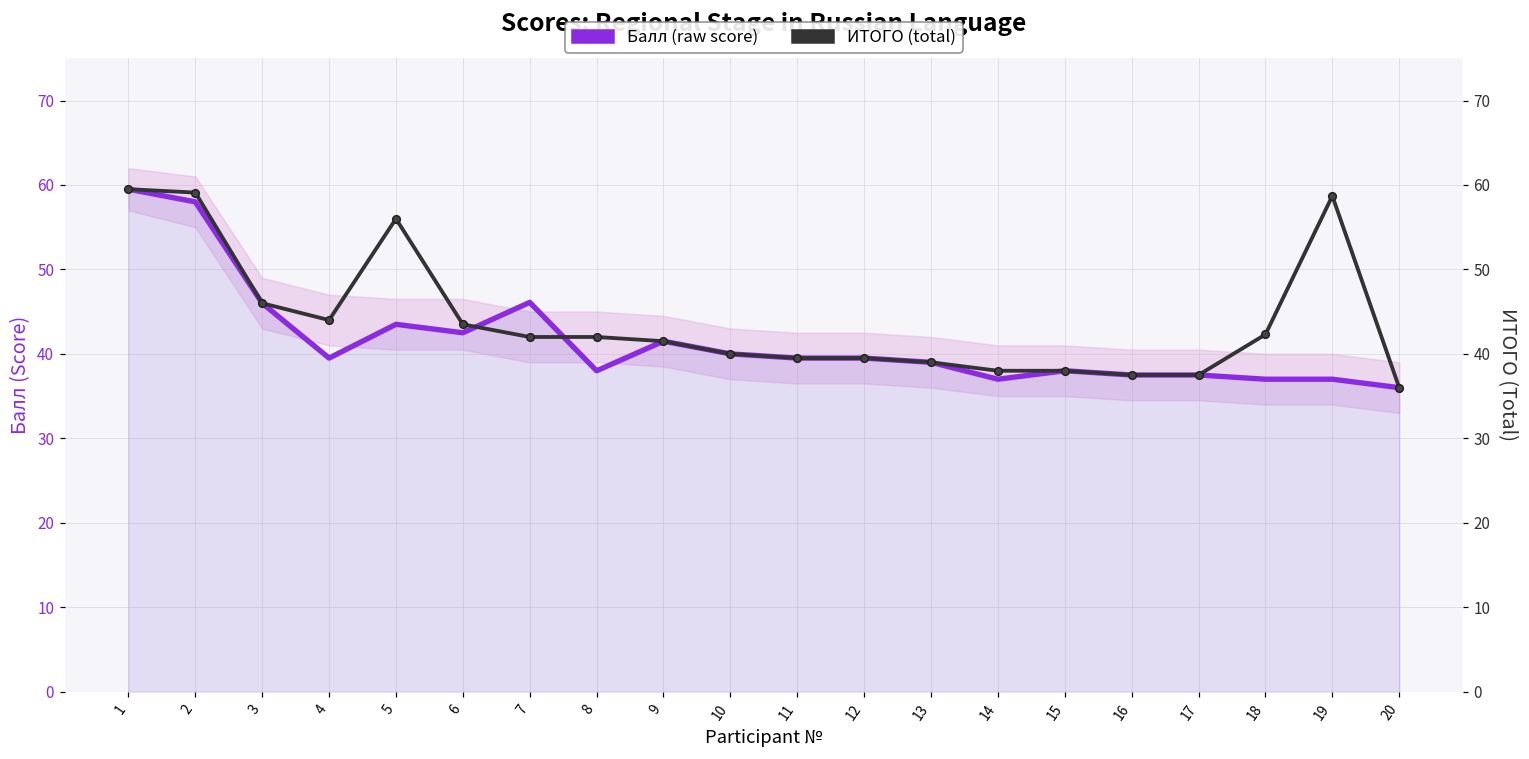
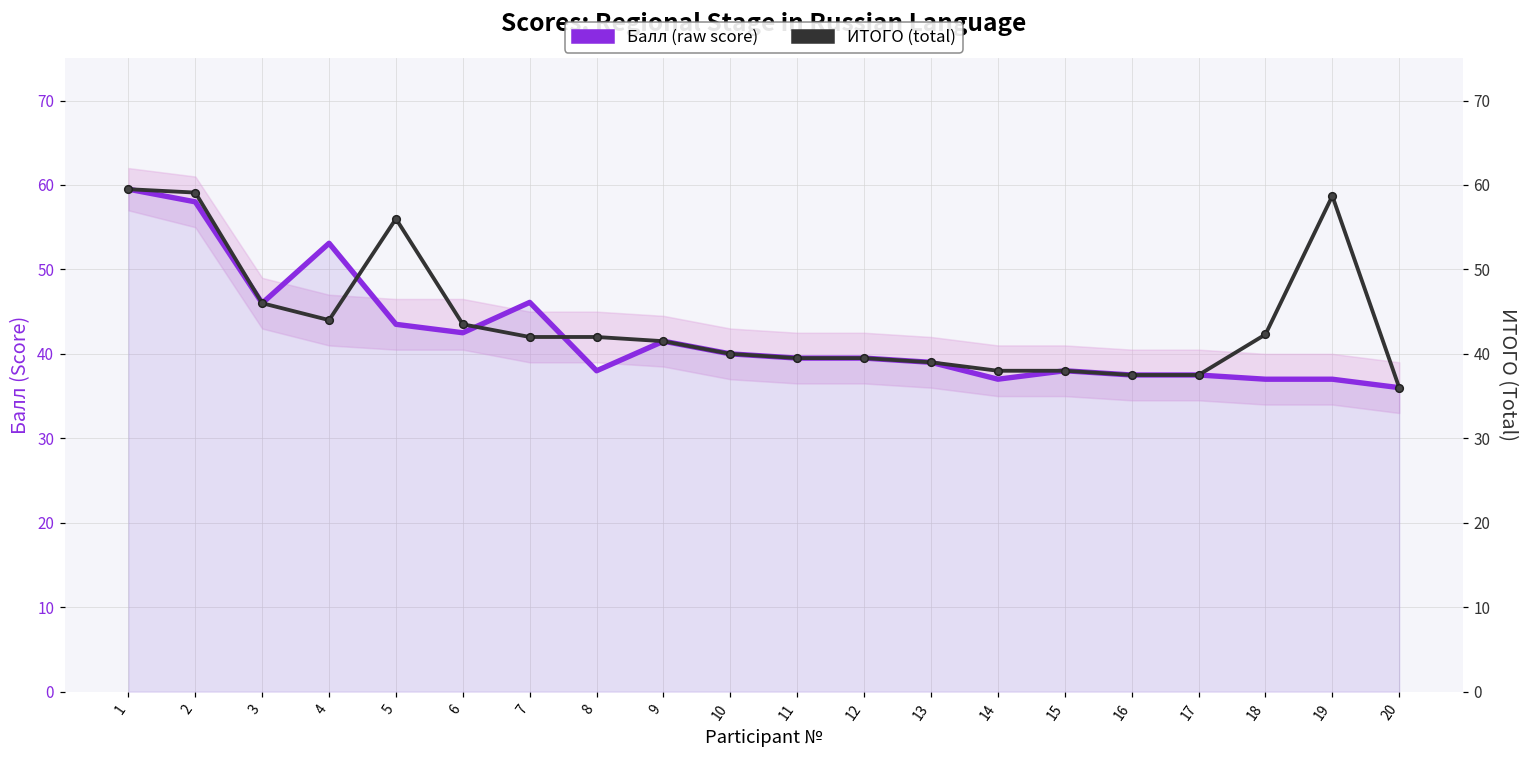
Балл (raw score), 4: 40 -> 53
